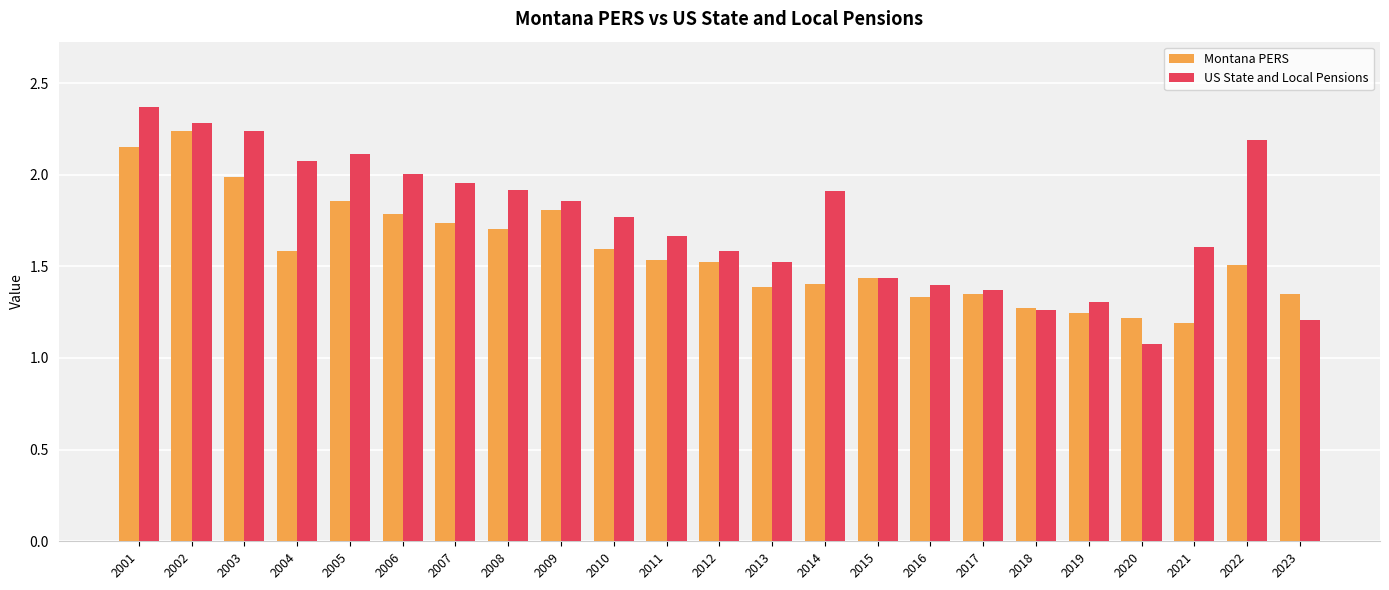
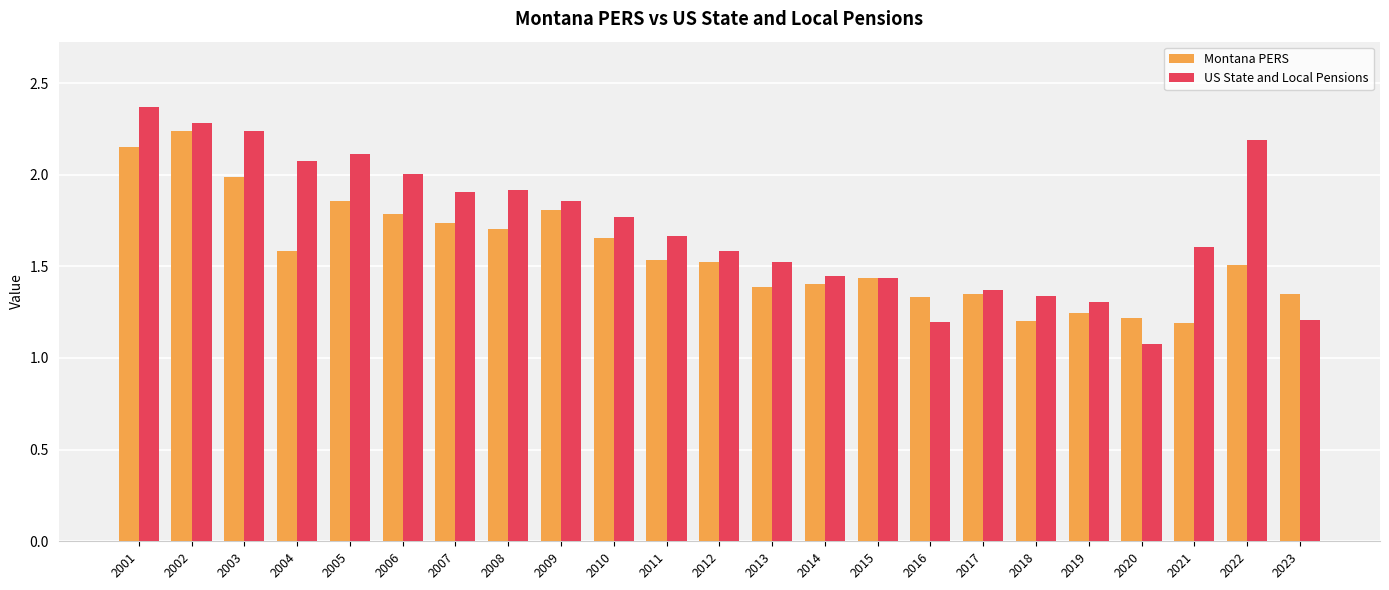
US State and Local Pensions, 2007: 1.96 -> 1.91
Montana PERS, 2010: 1.59 -> 1.66
US State and Local Pensions, 2014: 1.91 -> 1.45
US State and Local Pensions, 2016: 1.40 -> 1.20
Montana PERS, 2018: 1.27 -> 1.20
US State and Local Pensions, 2018: 1.26 -> 1.34
